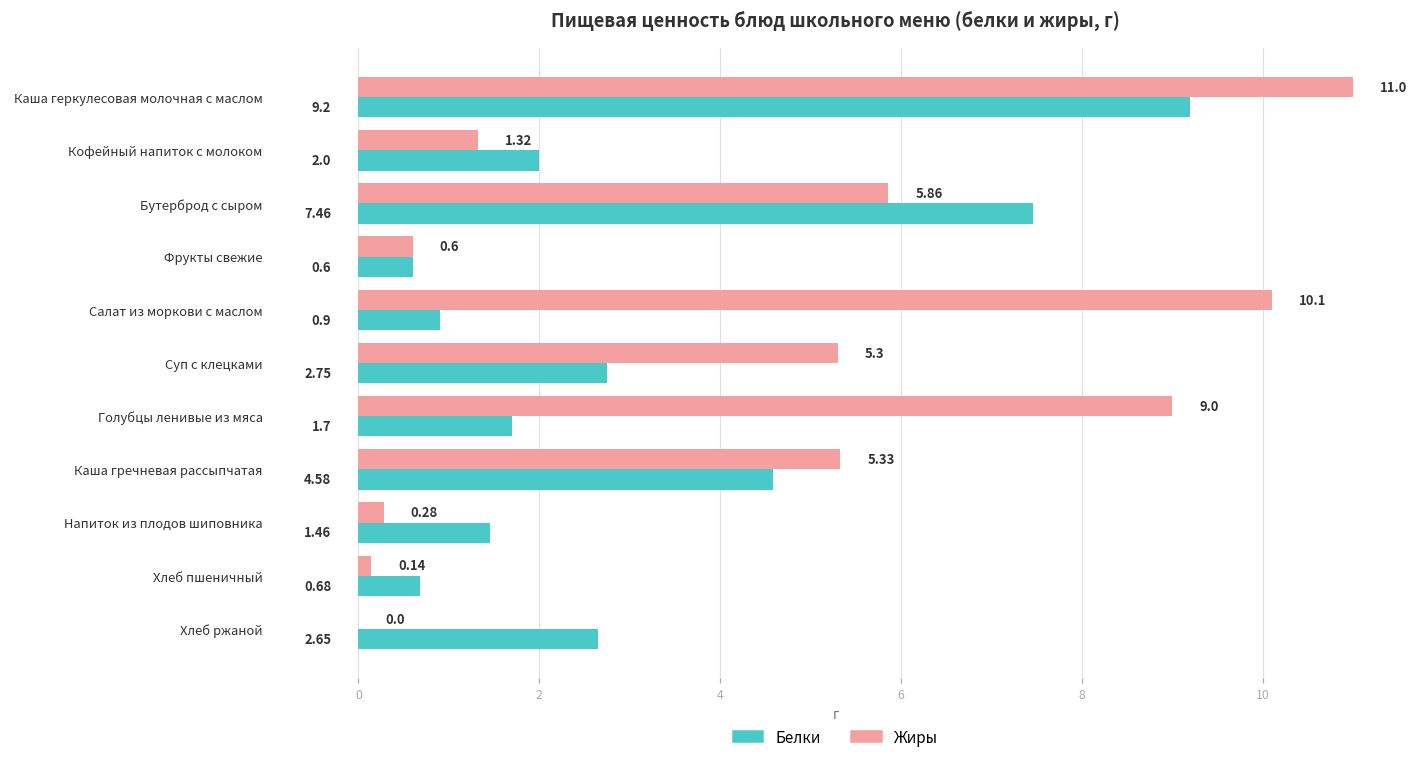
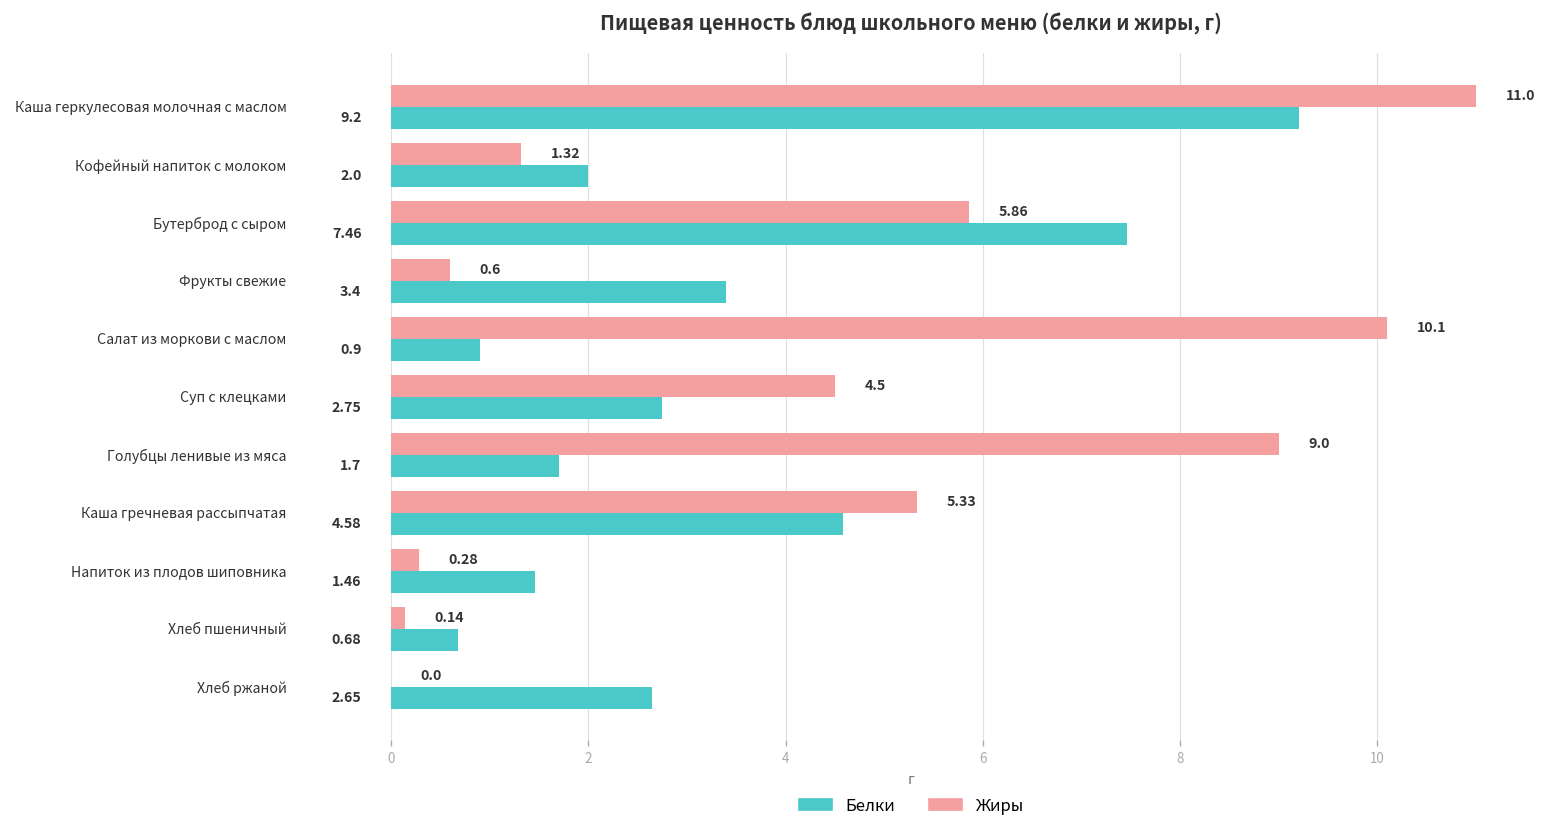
Белки, Фрукты свежие: 0.6 -> 3.4
Жиры, Суп с клецками: 5.3 -> 4.5
